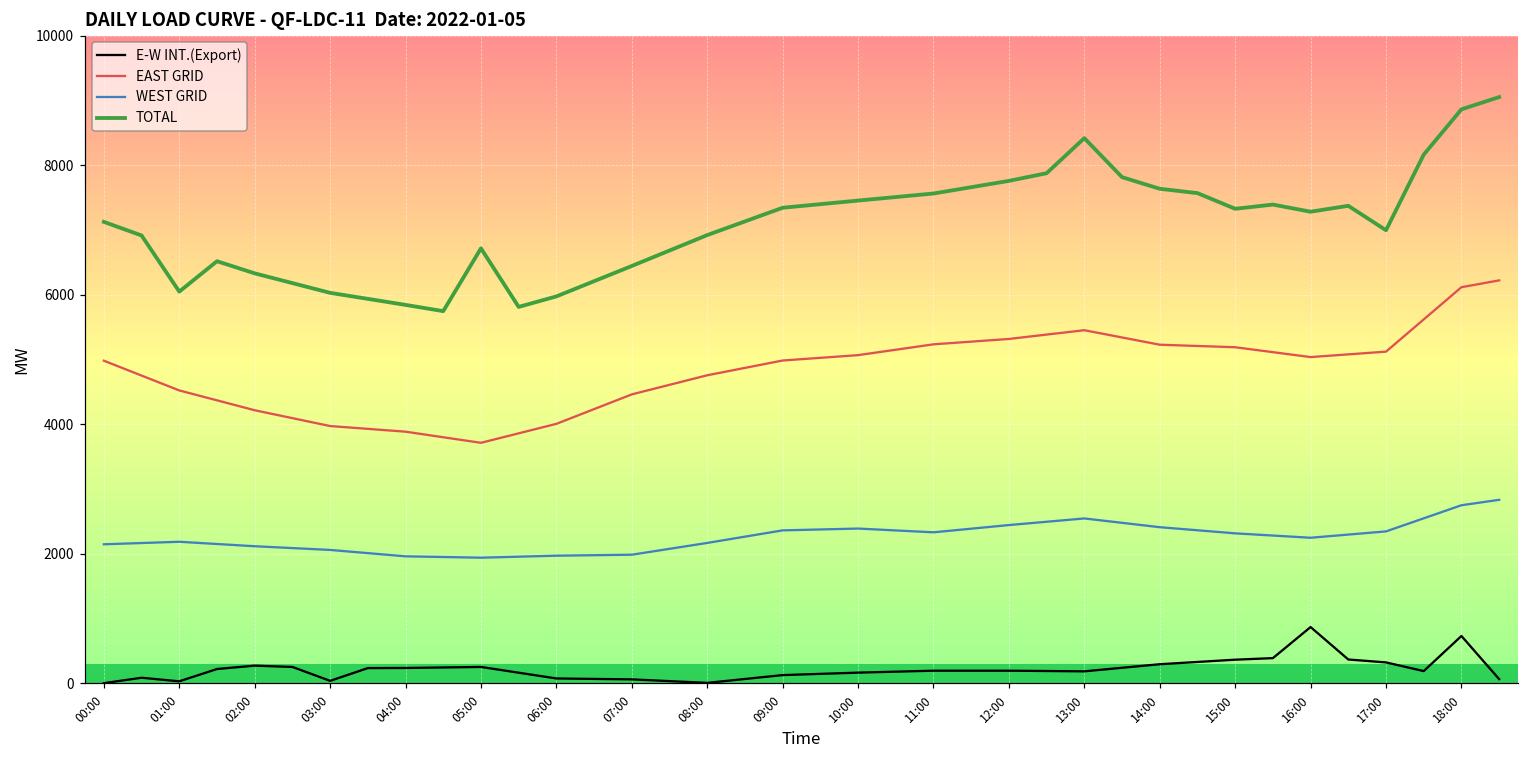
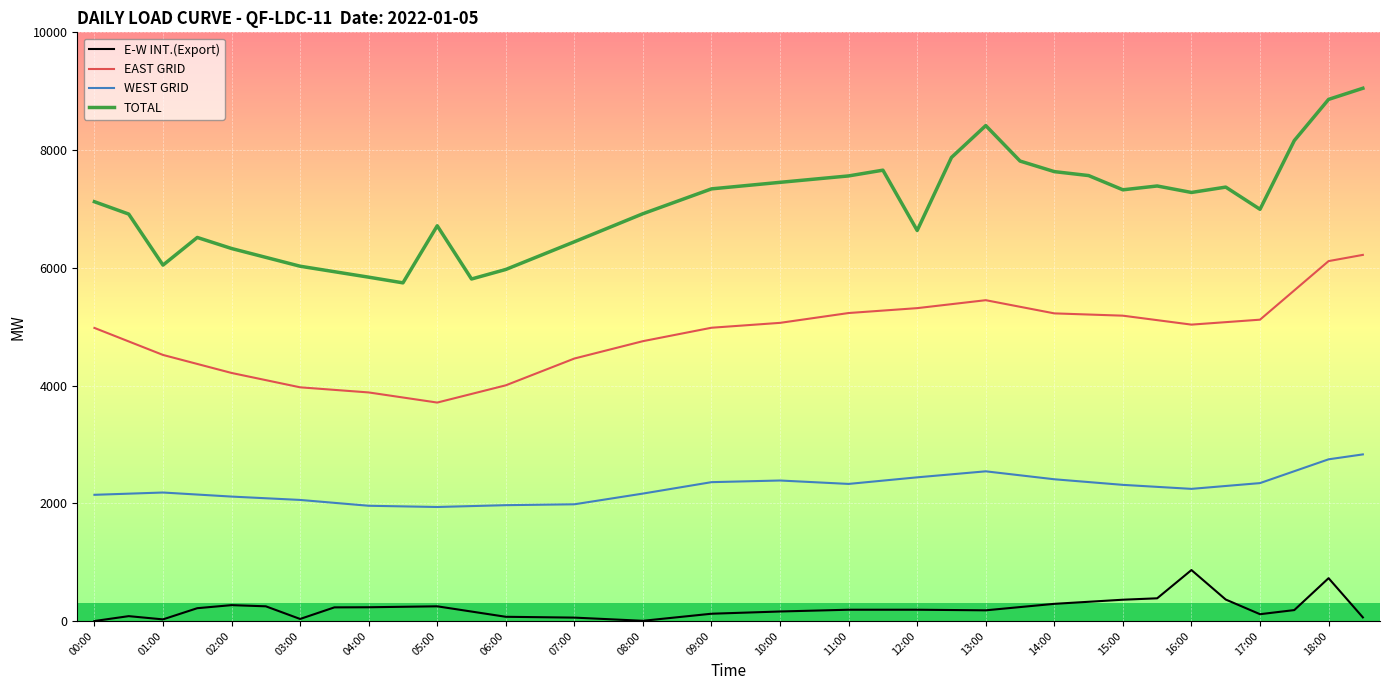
TOTAL, 12:00: 7800 -> 6600
E-W INT.(Export), 17:00: 300 -> 100
